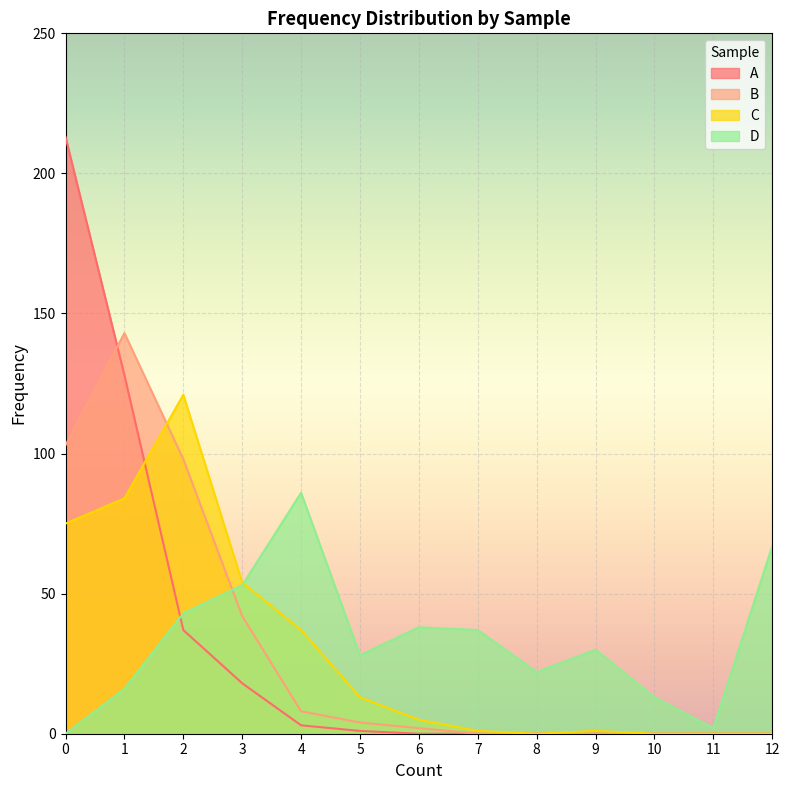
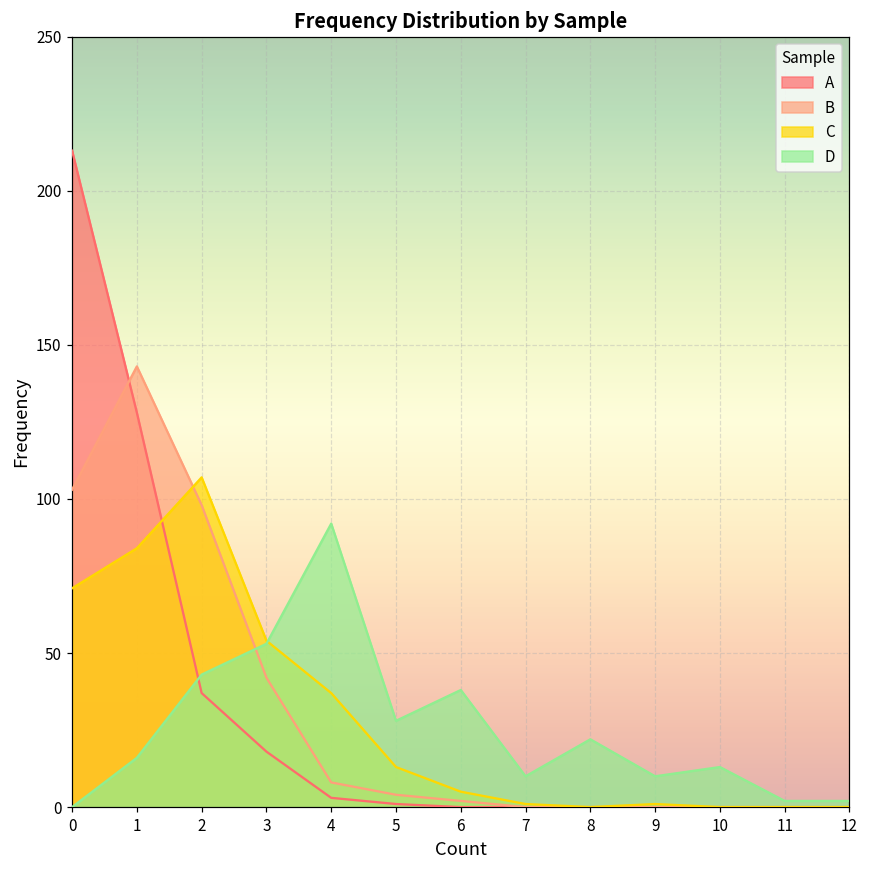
C, 0: 75 -> 71
C, 2: 121 -> 107
D, 4: 86 -> 92
D, 7: 37 -> 10
D, 9: 30 -> 10
D, 12: 67 -> 2
